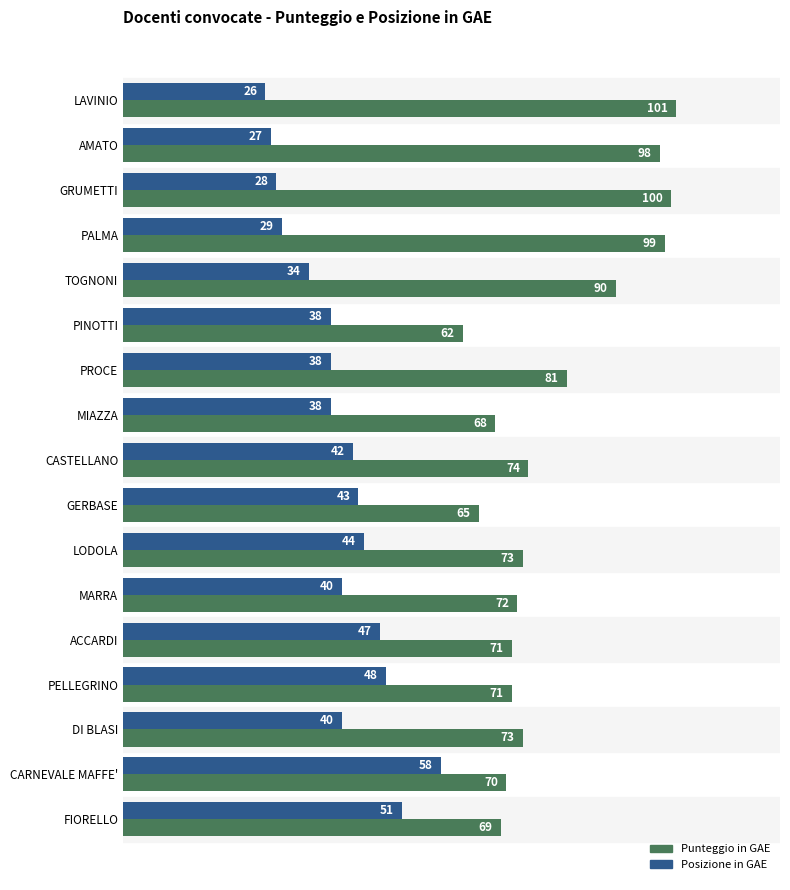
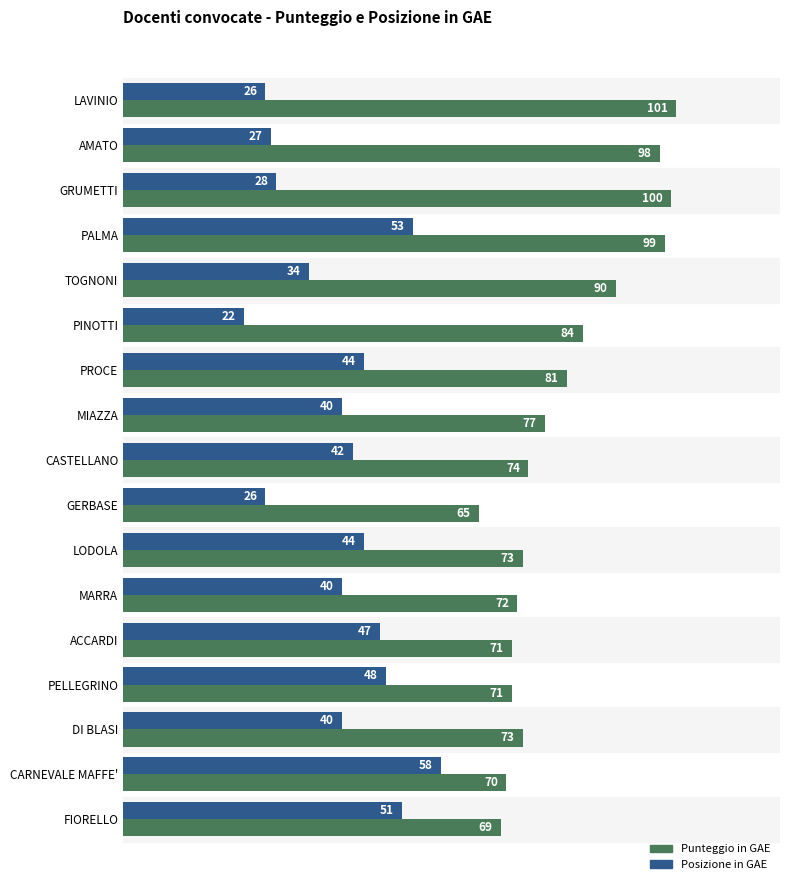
Posizione in GAE, PALMA: 29 -> 53
Posizione in GAE, PINOTTI: 38 -> 22
Punteggio in GAE, PINOTTI: 62 -> 84
Posizione in GAE, PROCE: 38 -> 44
Posizione in GAE, MIAZZA: 38 -> 40
Punteggio in GAE, MIAZZA: 68 -> 77
Posizione in GAE, GERBASE: 43 -> 26
